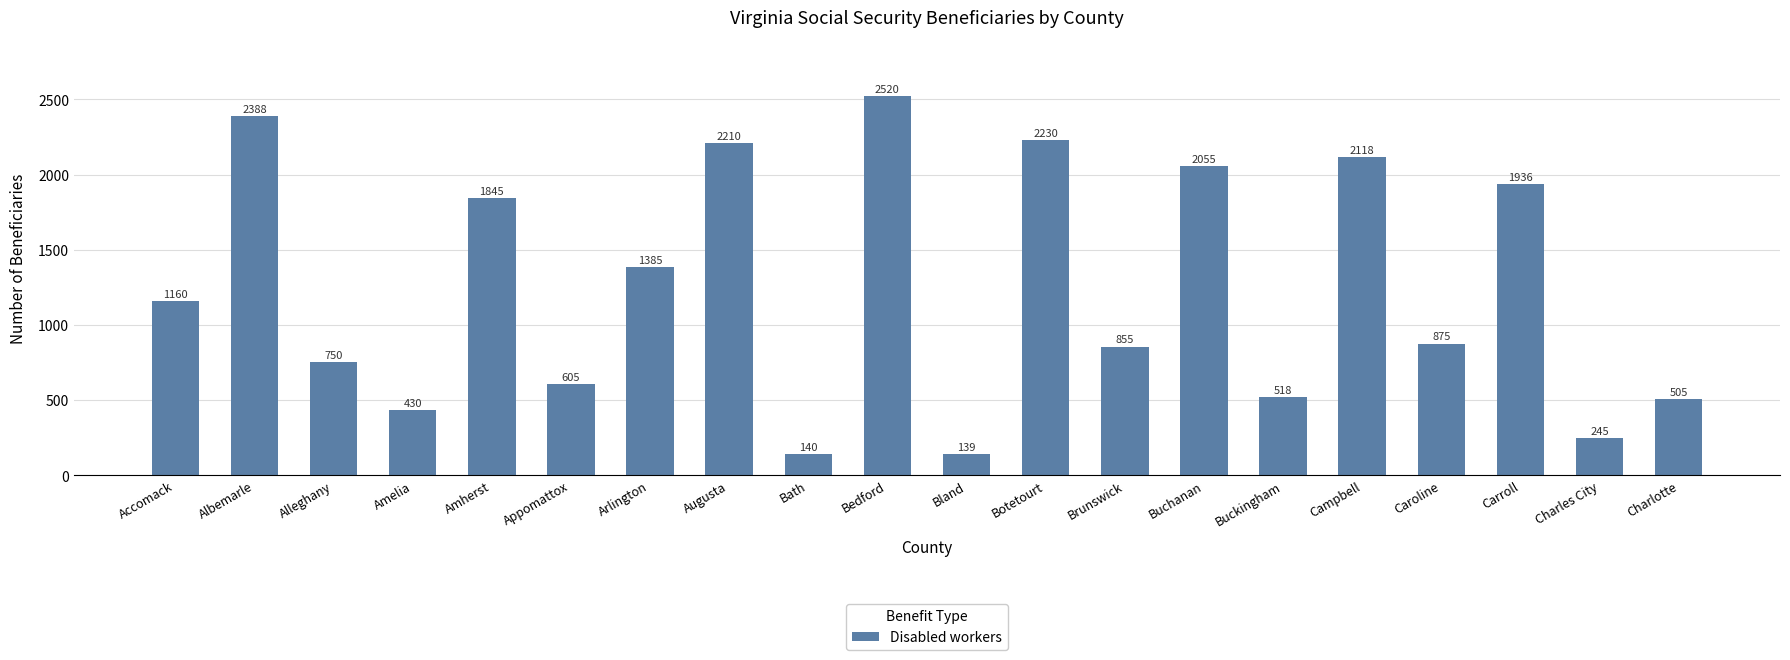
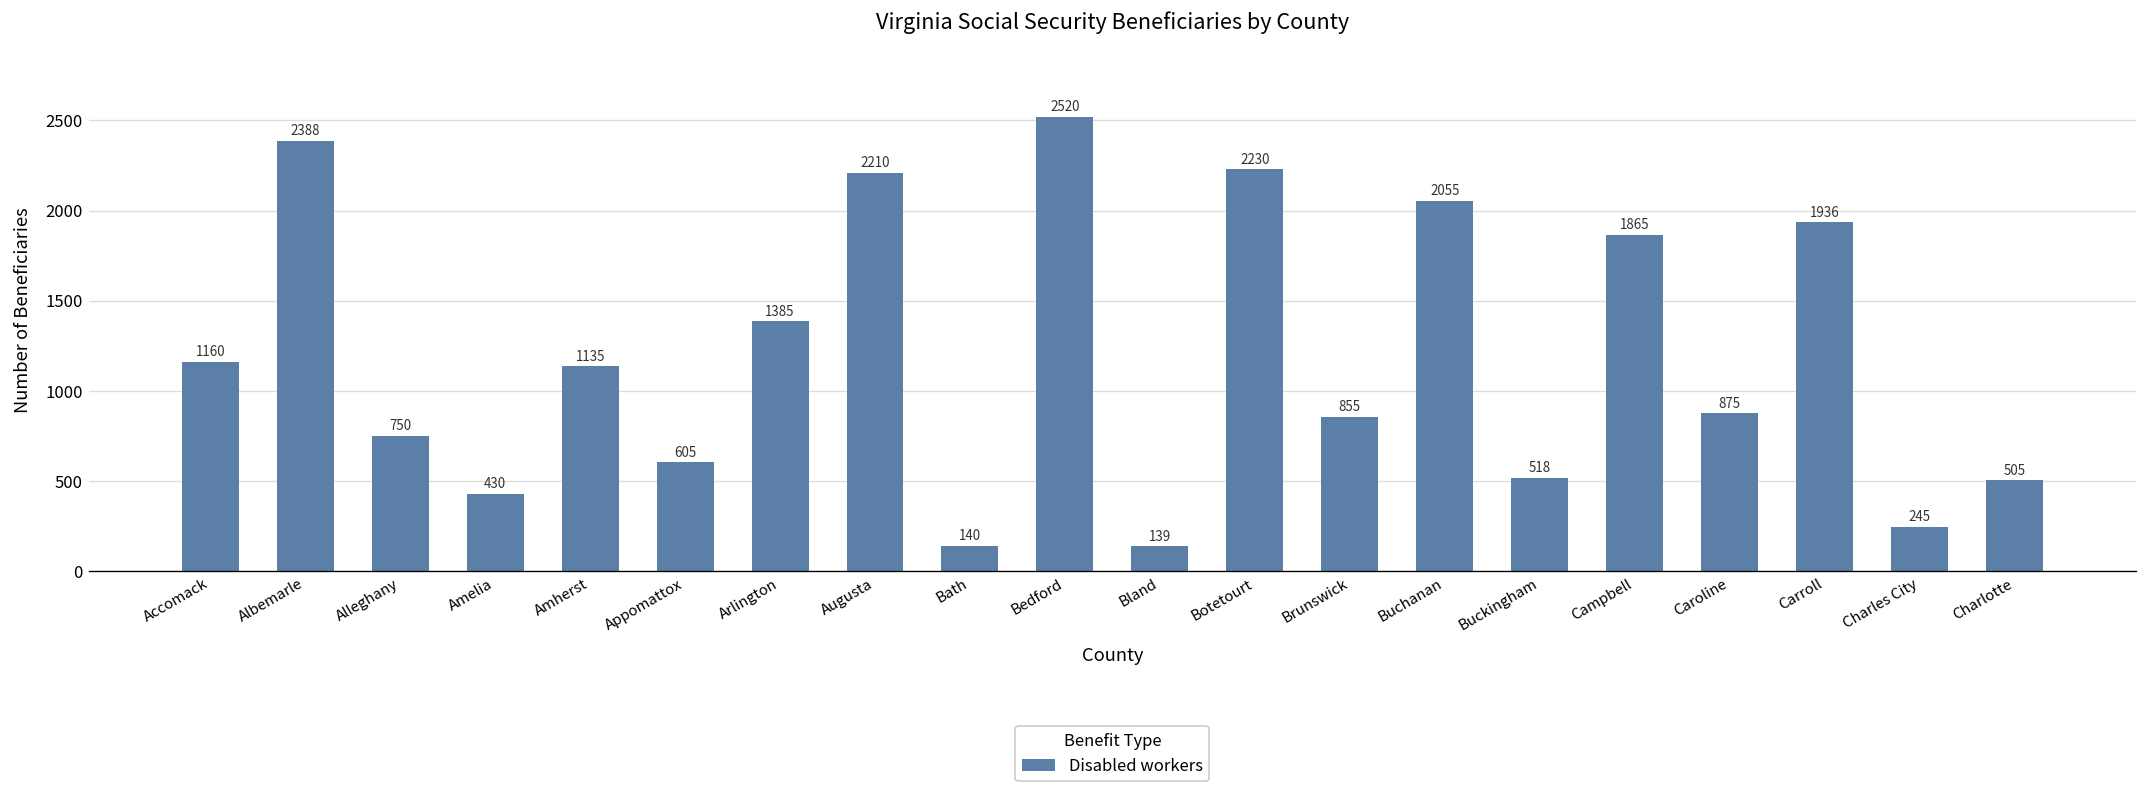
Amherst: 1845 -> 1135
Campbell: 2118 -> 1865
